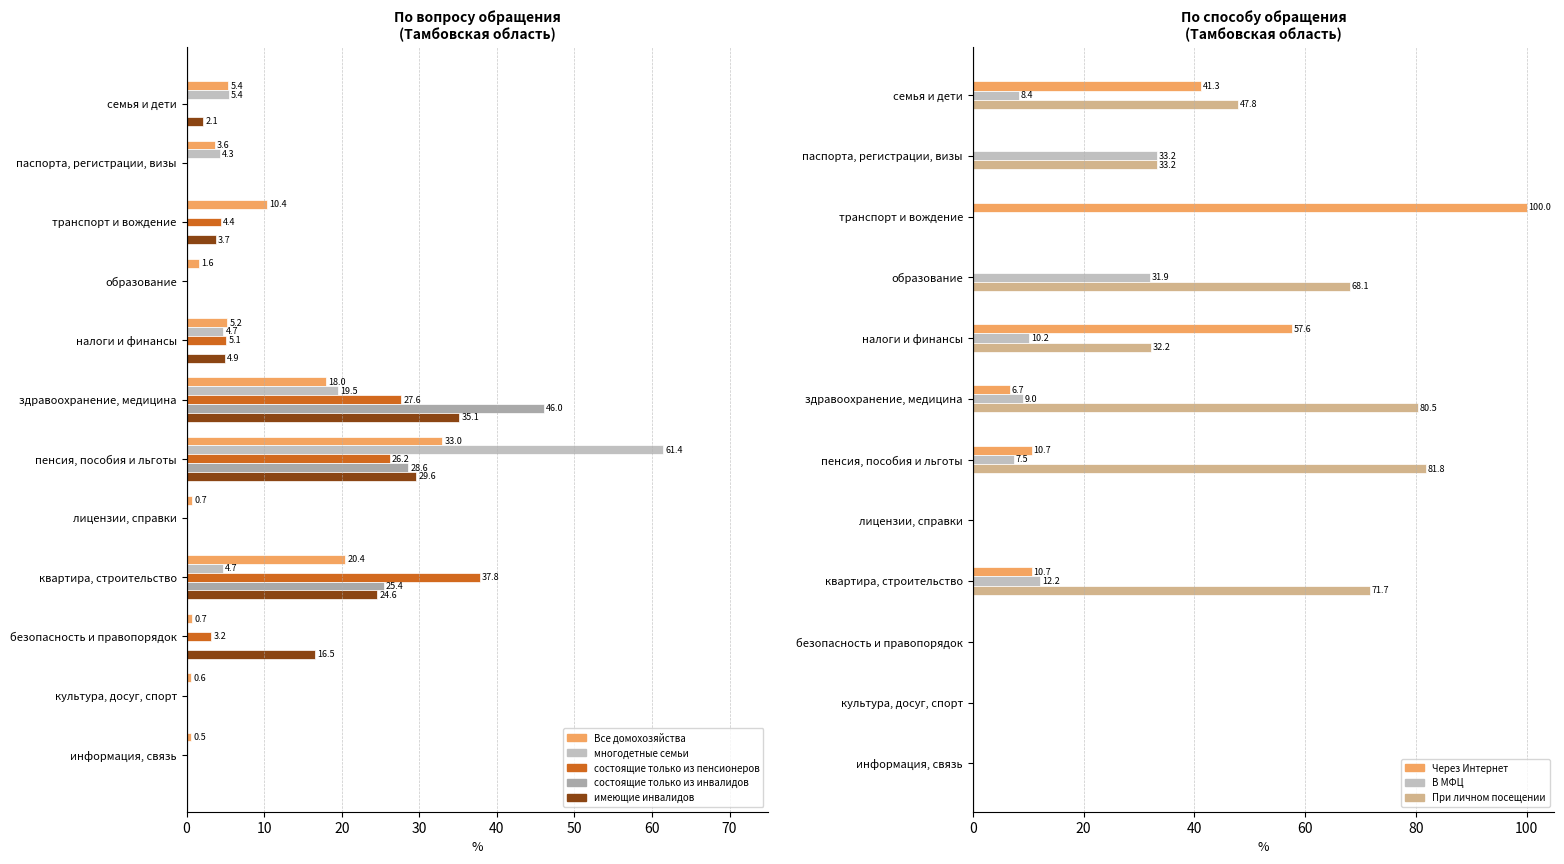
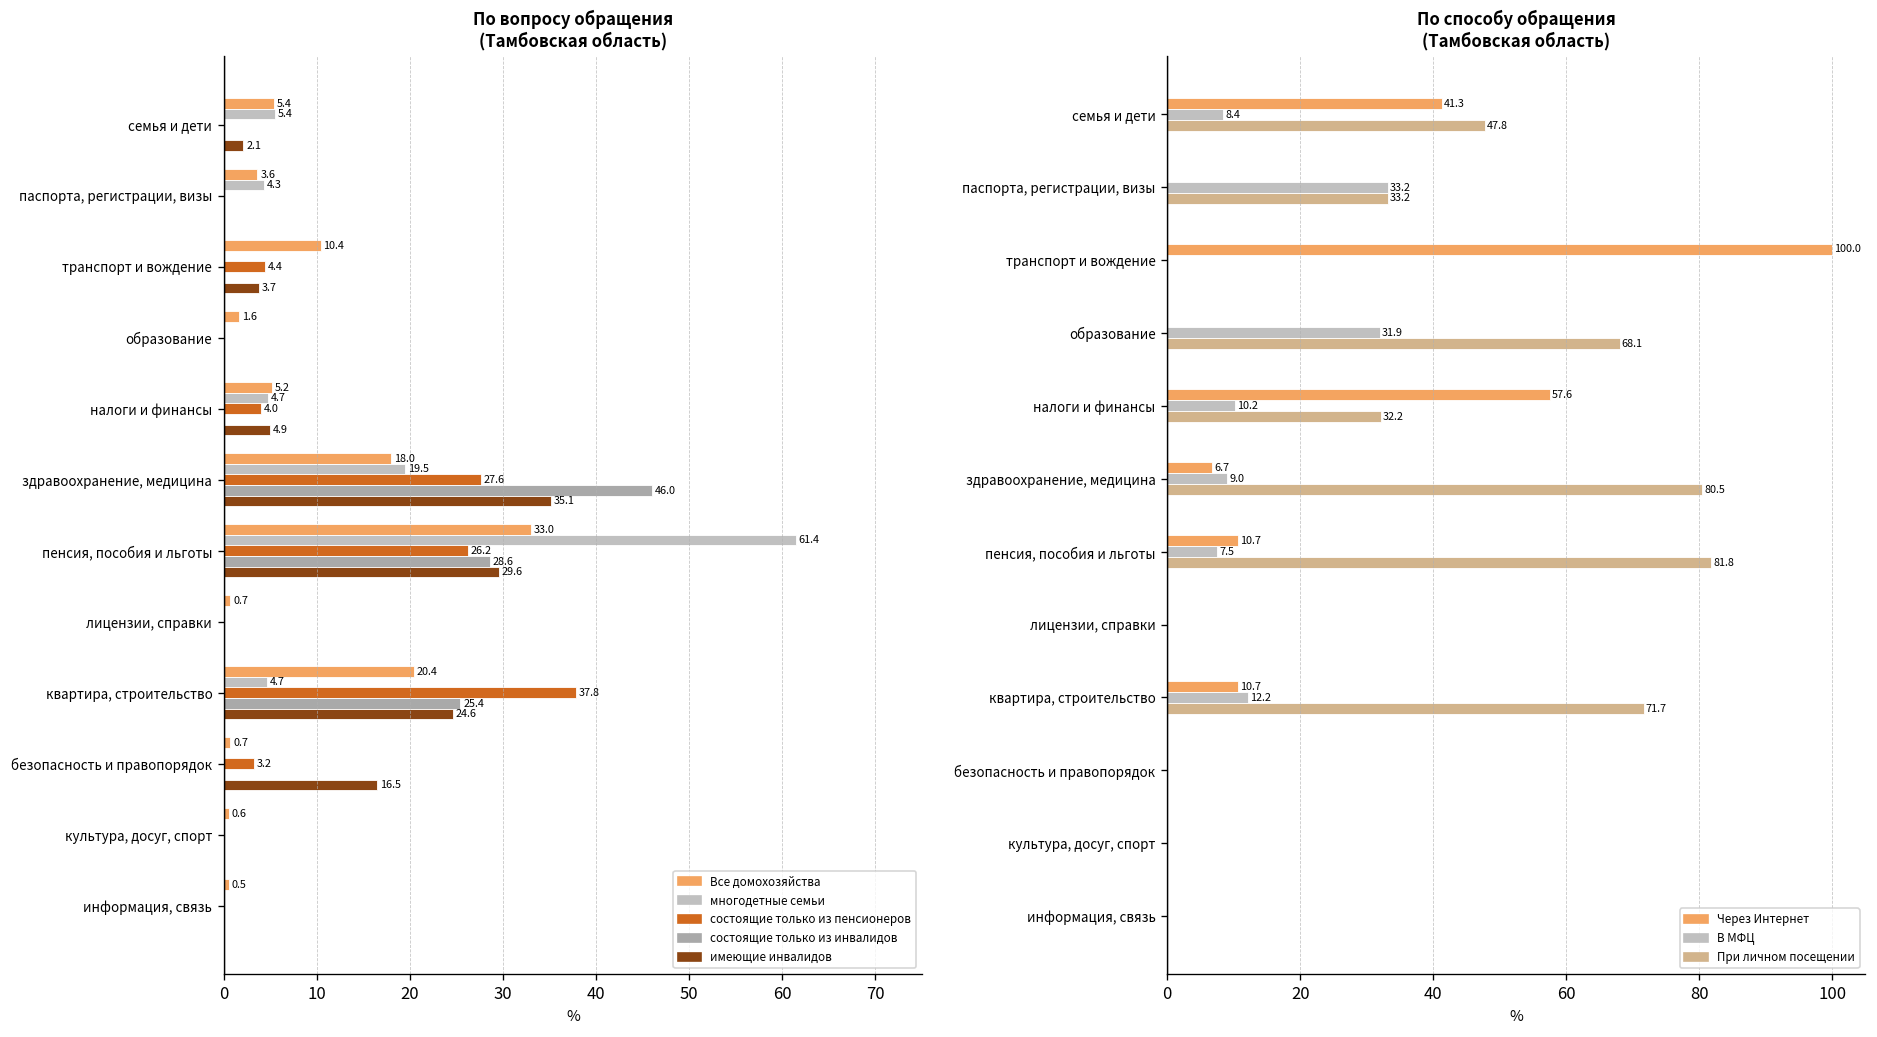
По вопросу обращения (Тамбовская область), состоящие только из пенсионеров, налоги и финансы: 5.1 -> 4.0
